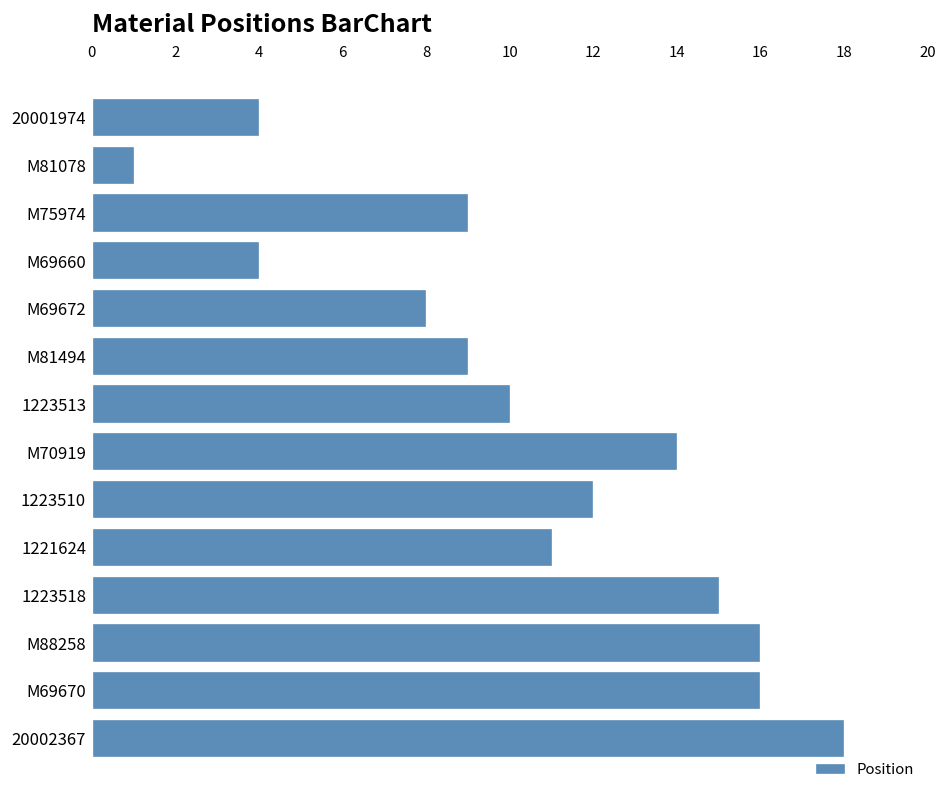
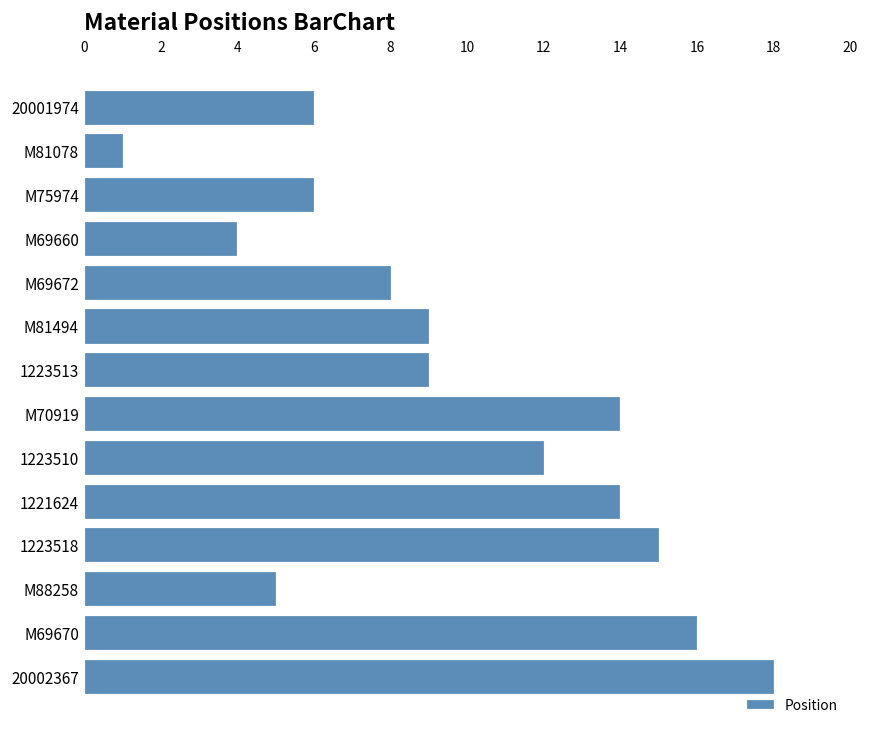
20001974: 4 -> 6
M75974: 9 -> 6
1223513: 10 -> 9
1221624: 11 -> 14
M88258: 16 -> 5
